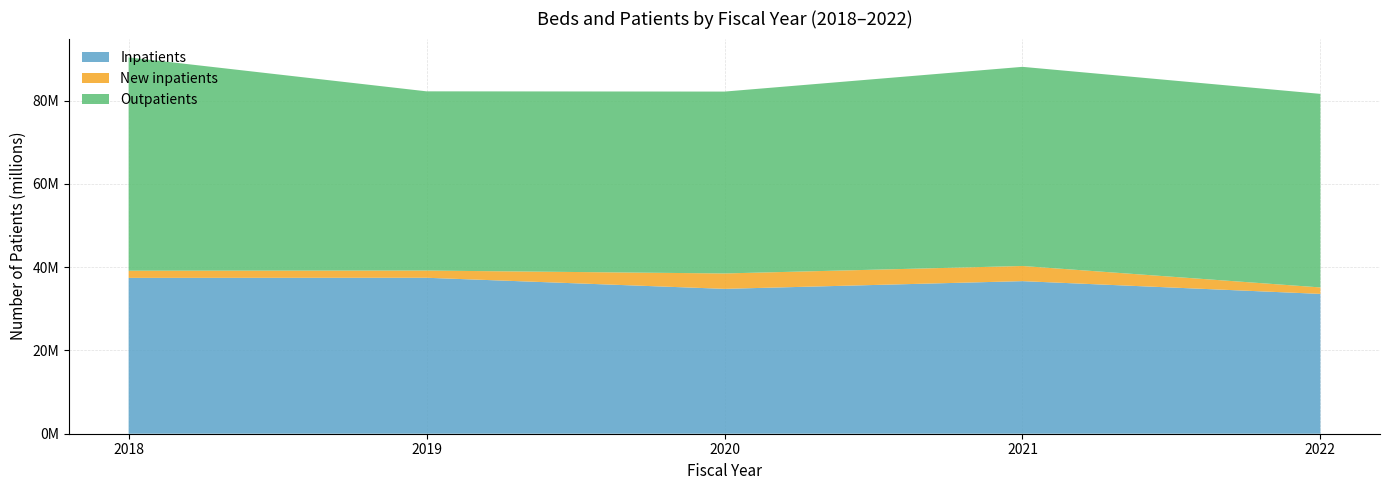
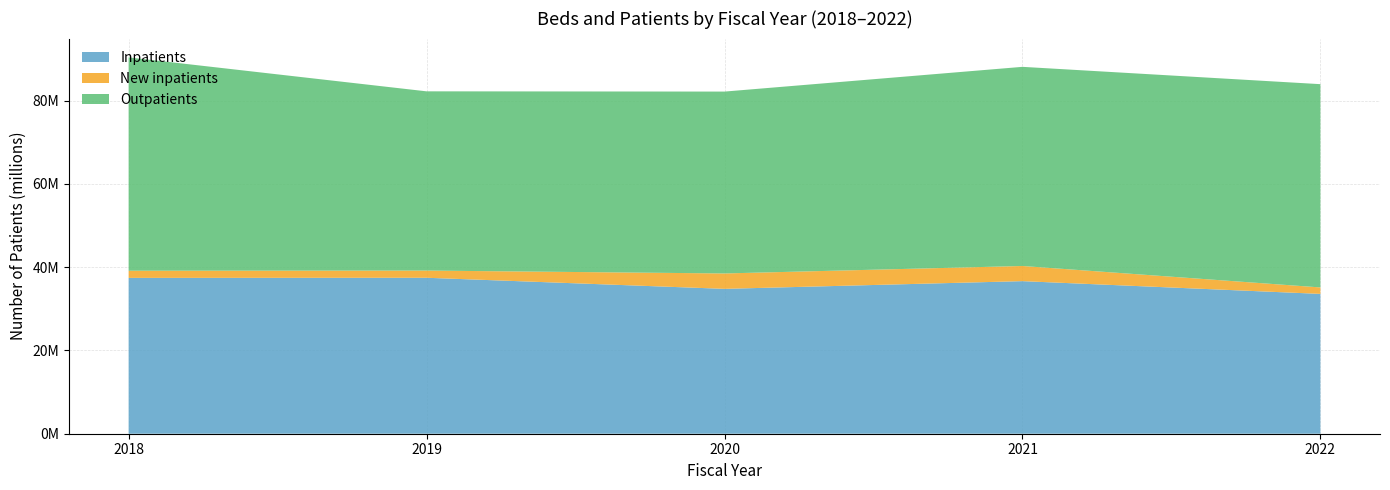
Outpatients, 2022: 46000000 -> 49000000
